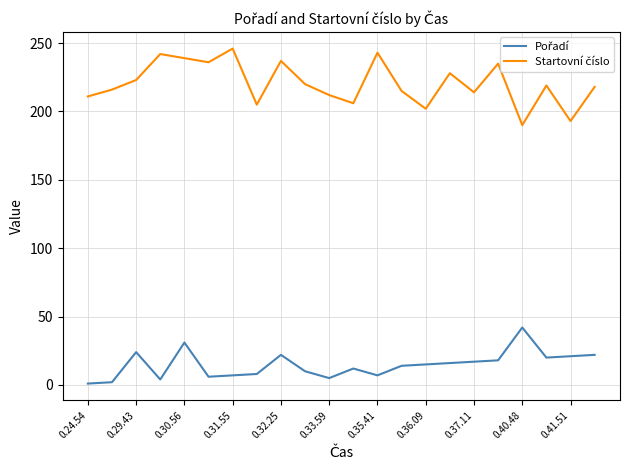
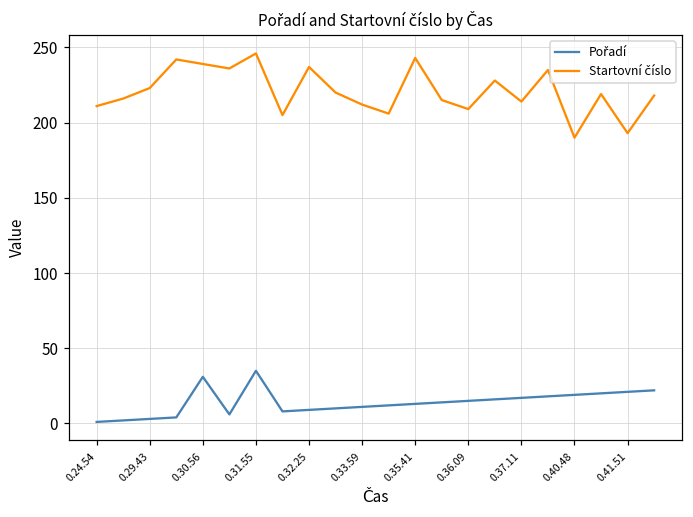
Pořadí, 0.29.43: 24 -> 3
Pořadí, 0.31.55: 7 -> 35
Pořadí, 0.32.25: 22 -> 9
Pořadí, 0.33.59: 5 -> 11
Pořadí, 0.35.41: 7 -> 13
Startovní číslo, 0.36.09: 202 -> 209
Pořadí, 0.40.48: 42 -> 19
